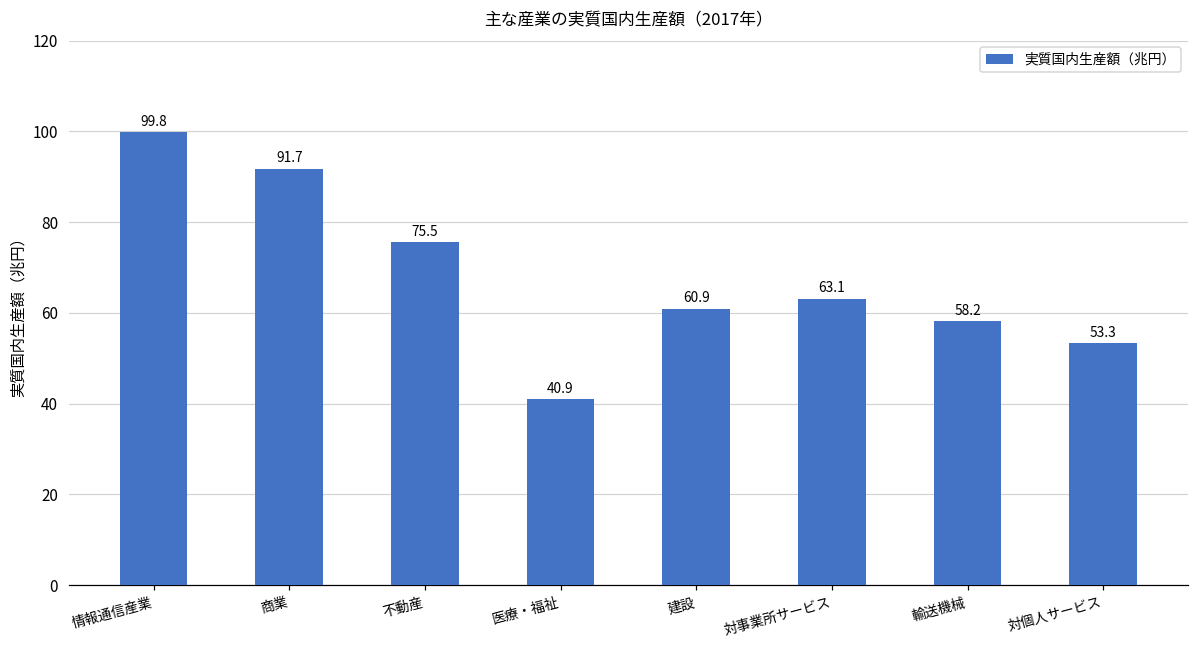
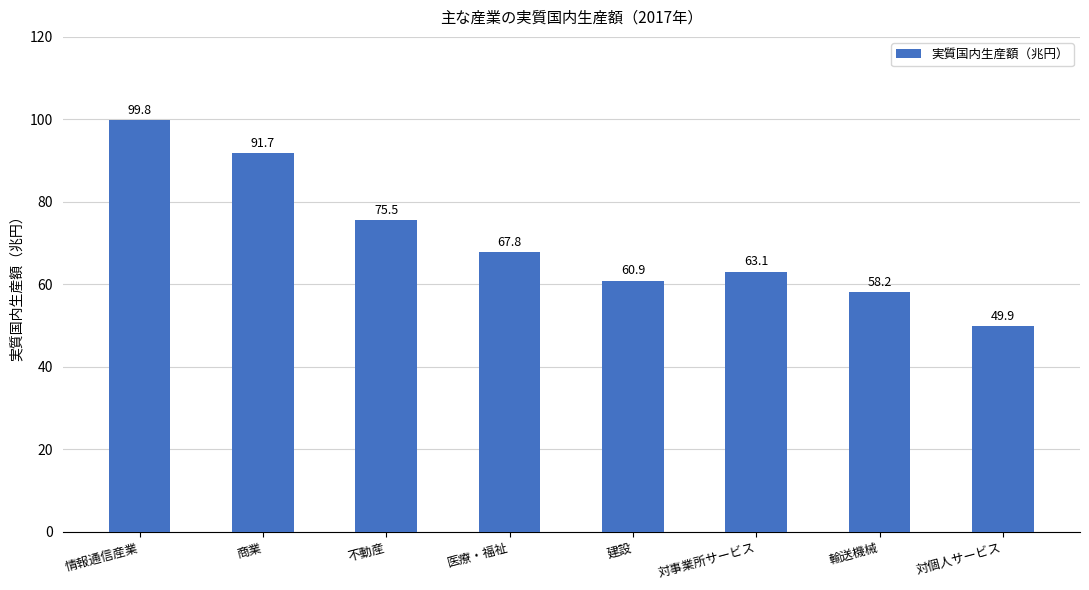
医療・福祉: 40.9 -> 67.8
対個人サービス: 53.3 -> 49.9
